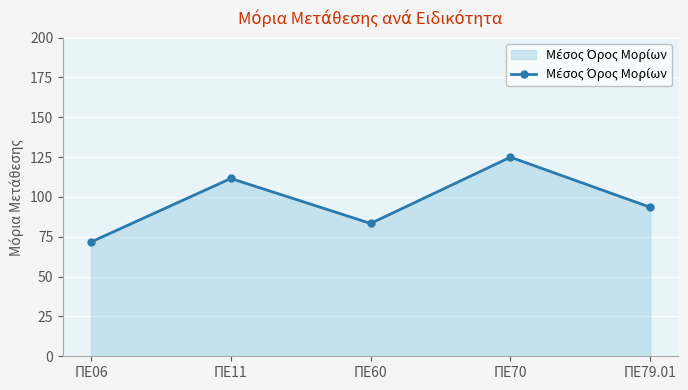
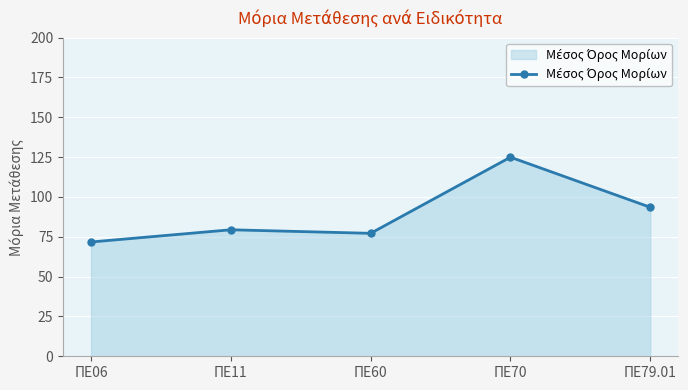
ΠΕ11: 112 -> 79
ΠΕ60: 83 -> 77
